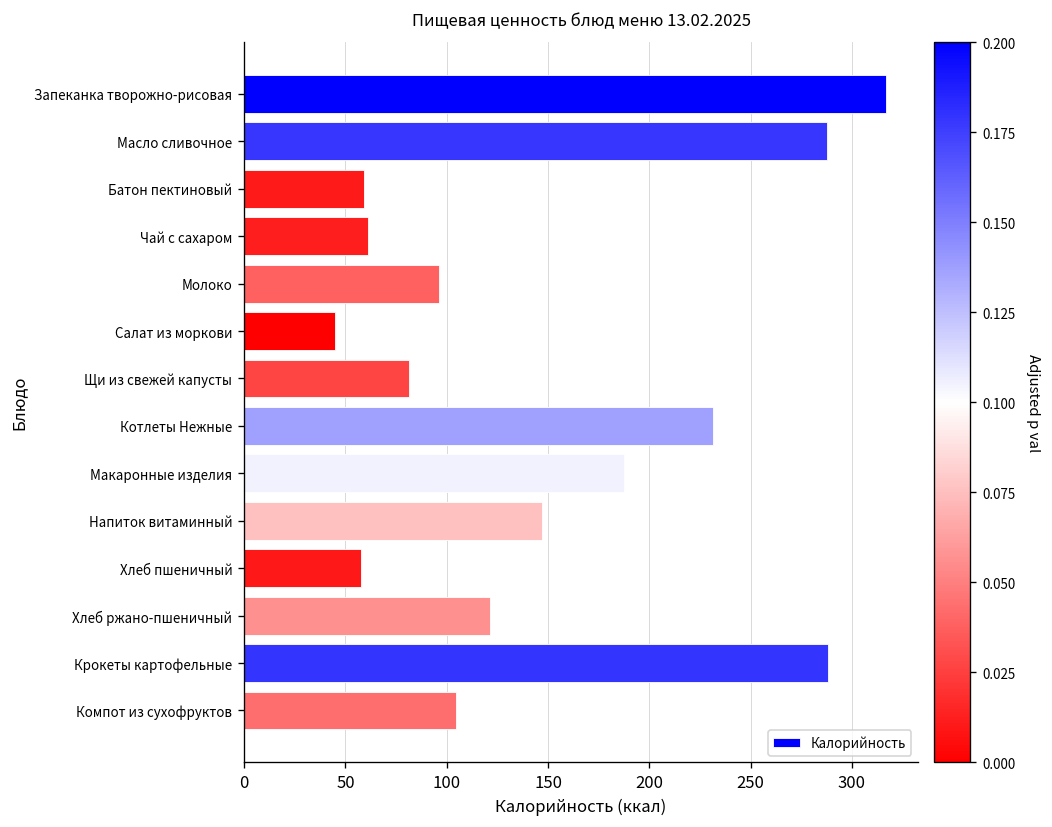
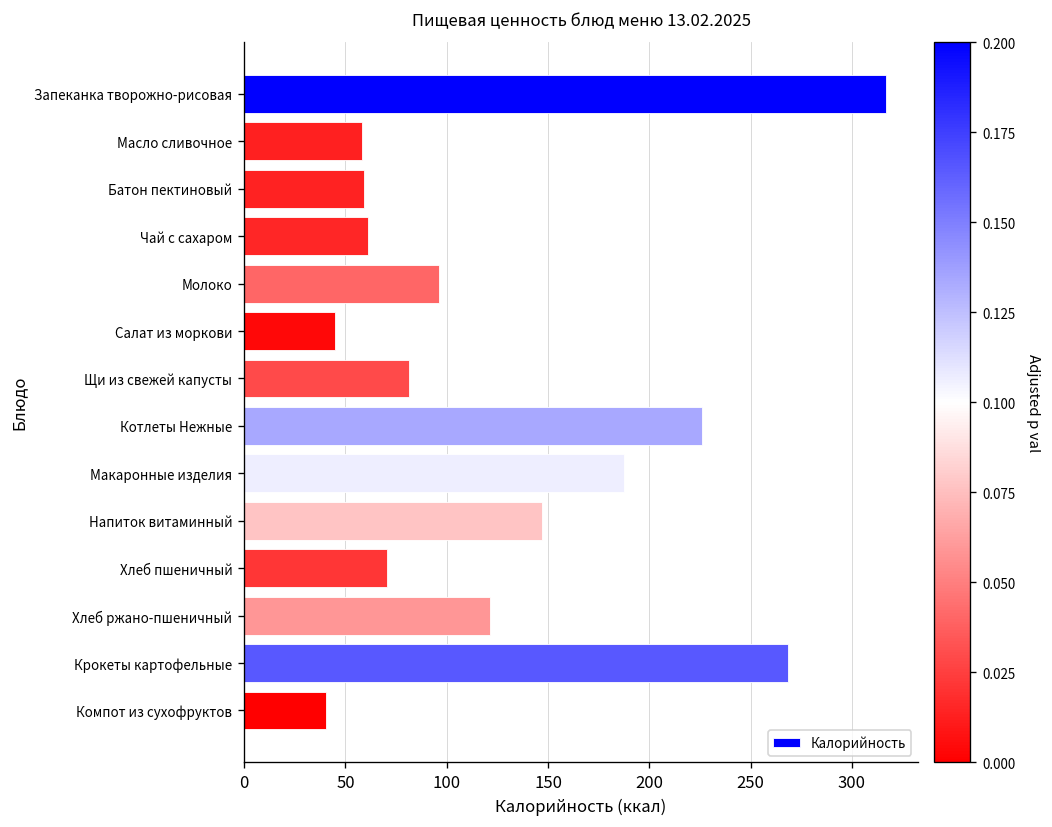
Масло сливочное: 288 -> 58
Котлеты Нежные: 231 -> 226
Хлеб пшеничный: 58 -> 70
Крокеты картофельные: 288 -> 269
Компот из сухофруктов: 104 -> 41
